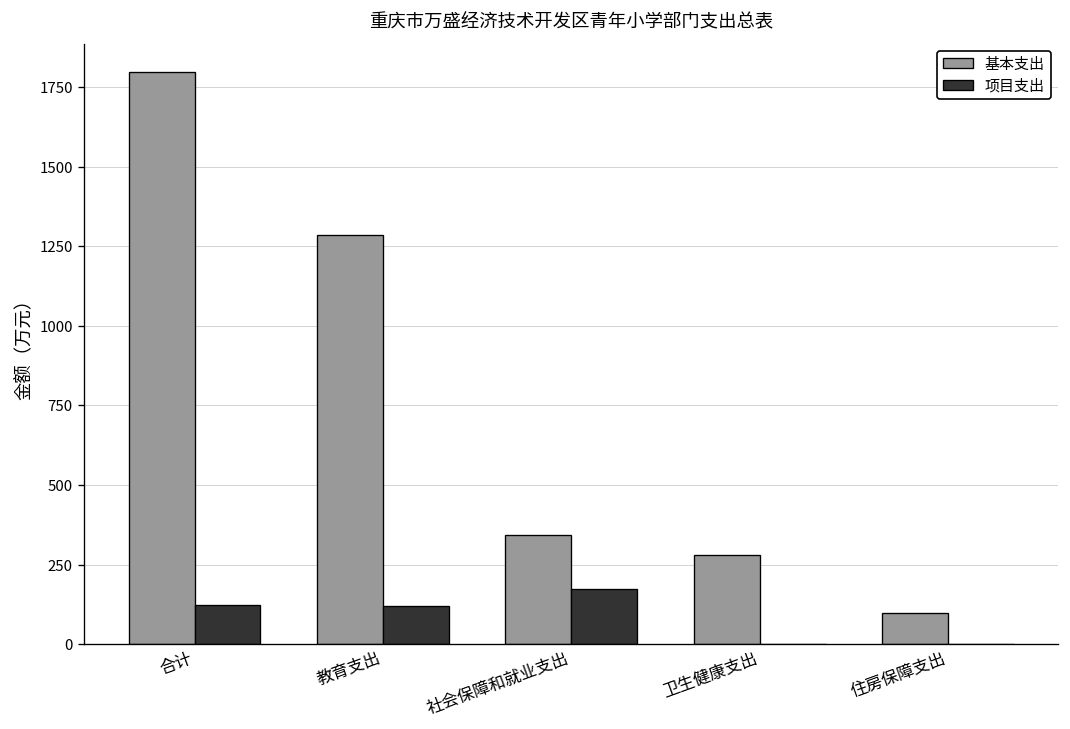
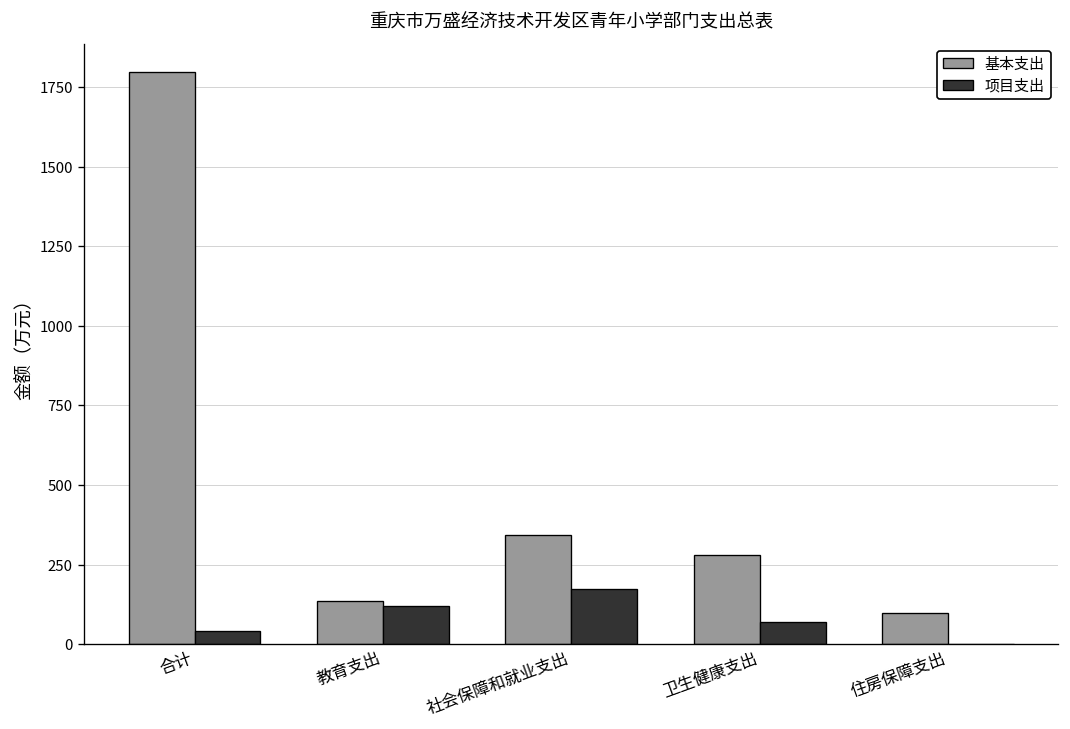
项目支出, 合计: 120 -> 40
基本支出, 教育支出: 1280 -> 140
项目支出, 卫生健康支出: 0 -> 70
